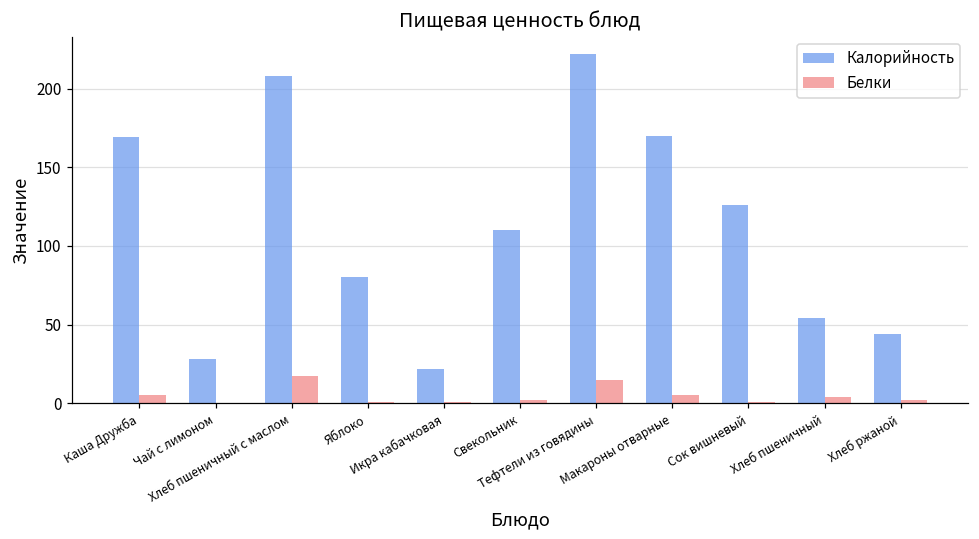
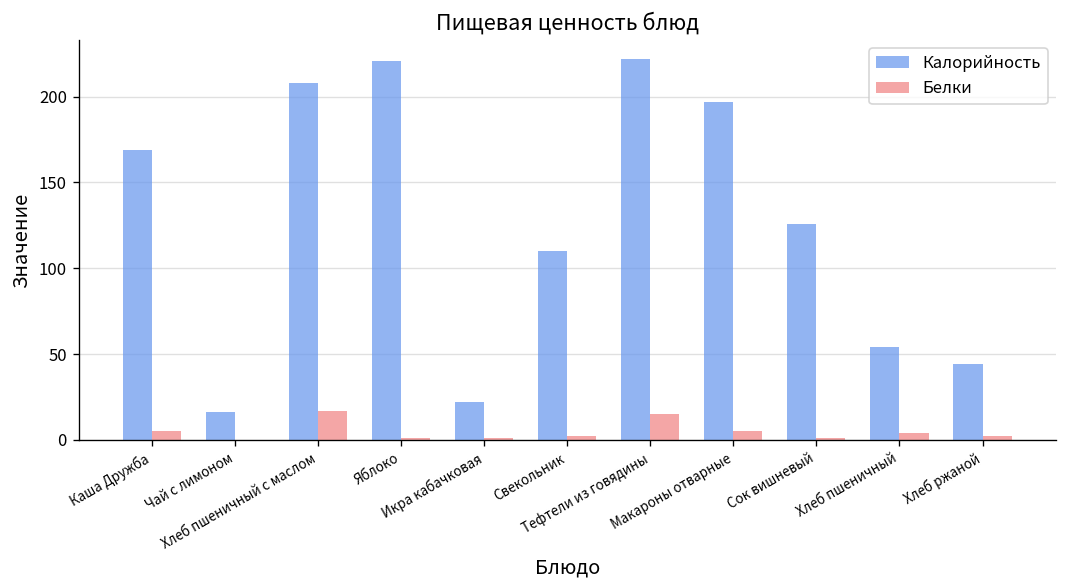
Калорийность, Чай с лимоном: 28 -> 16
Калорийность, Яблоко: 80 -> 221
Калорийность, Макароны отварные: 170 -> 197
